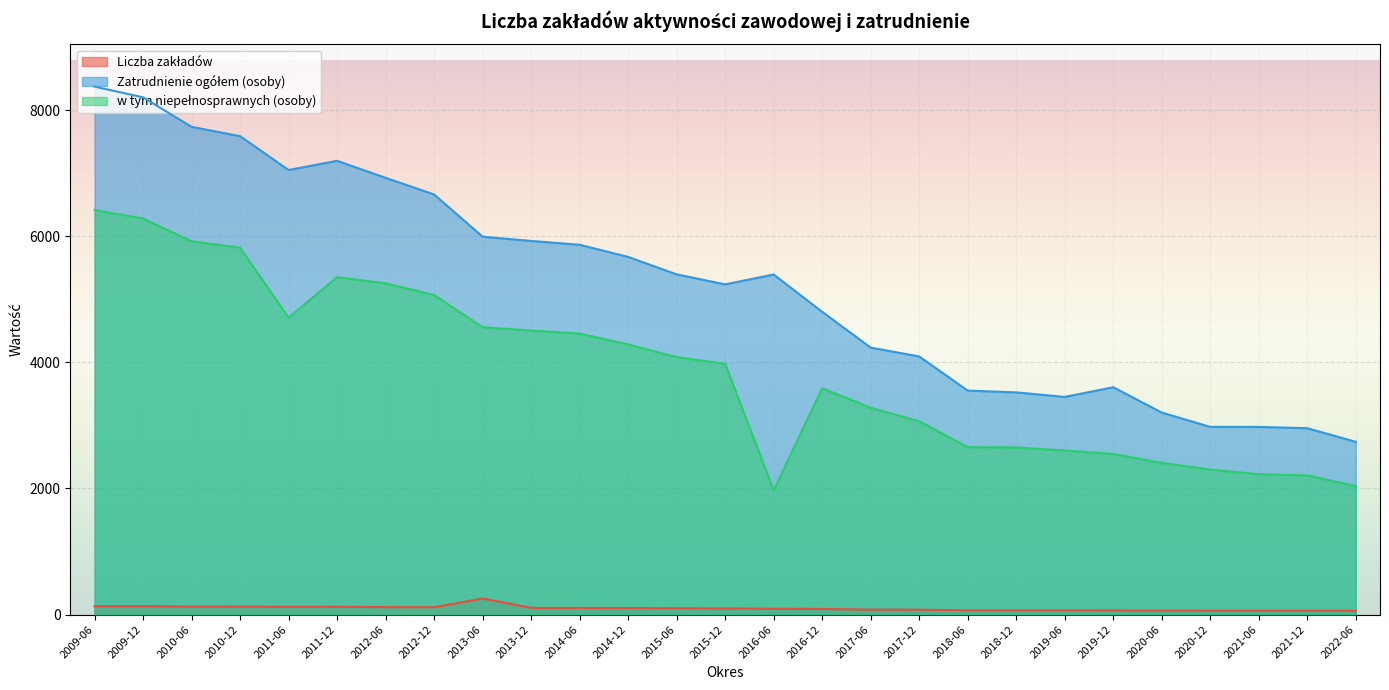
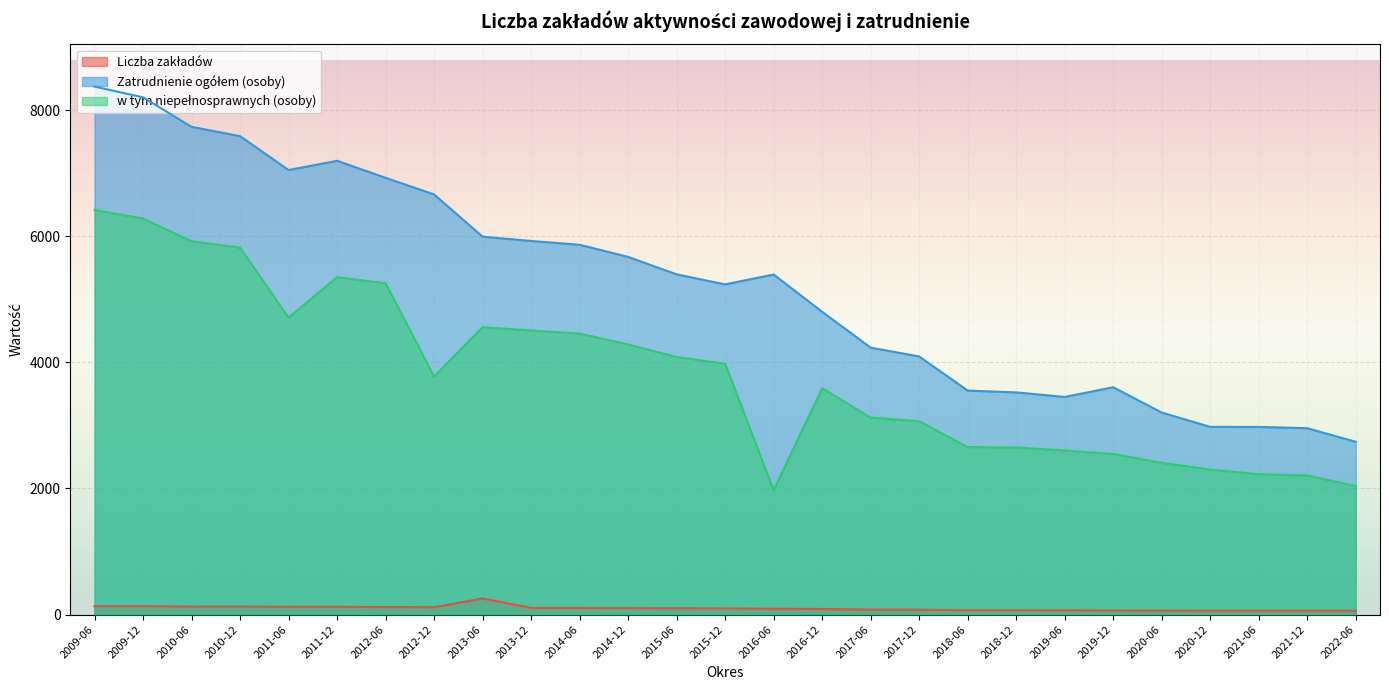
w tym niepełnosprawnych (osoby), 2012-12: 5100 -> 3800
w tym niepełnosprawnych (osoby), 2017-06: 3300 -> 3100
